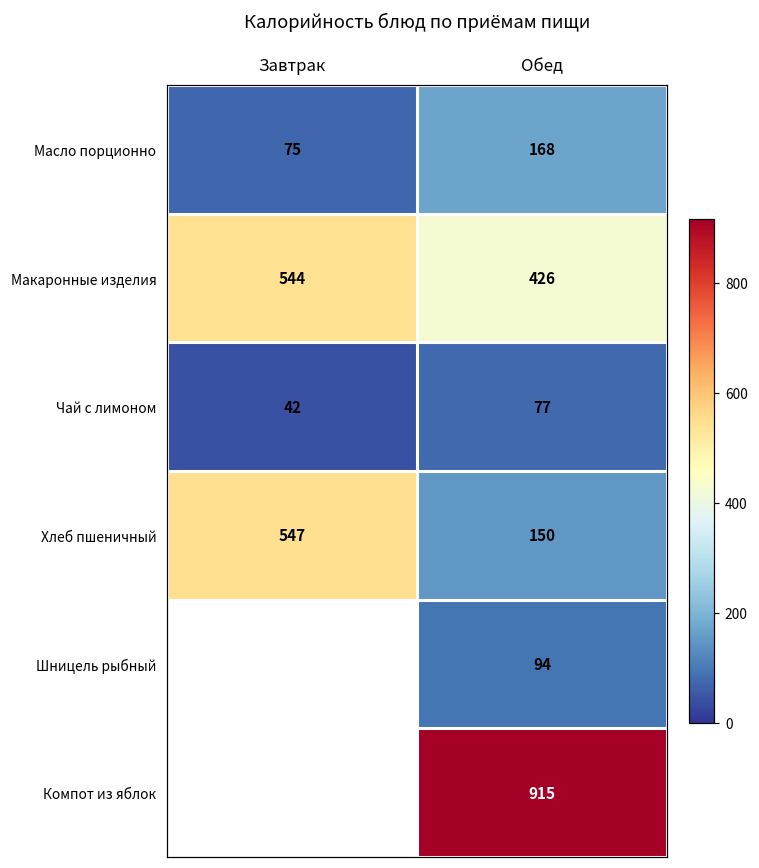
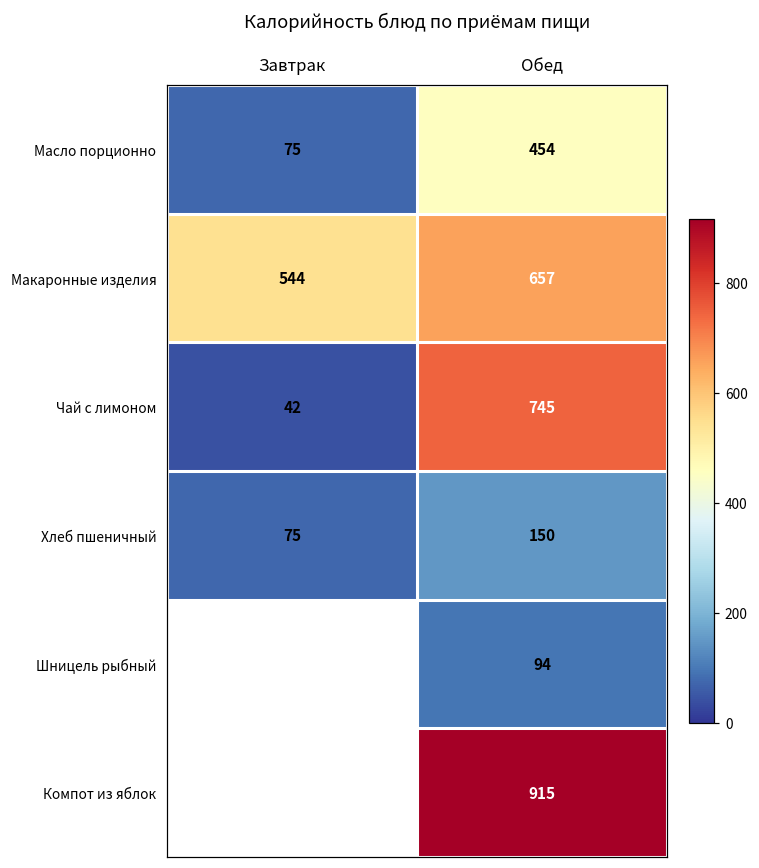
Масло порционно, Обед: 168 -> 454
Макаронные изделия, Обед: 426 -> 657
Чай с лимоном, Обед: 77 -> 745
Хлеб пшеничный, Завтрак: 547 -> 75
